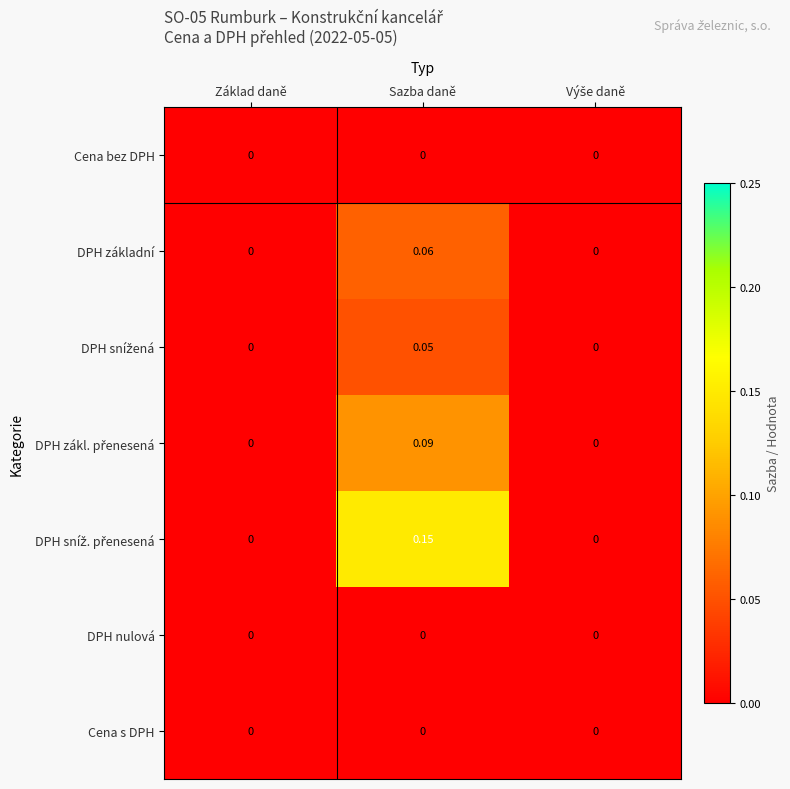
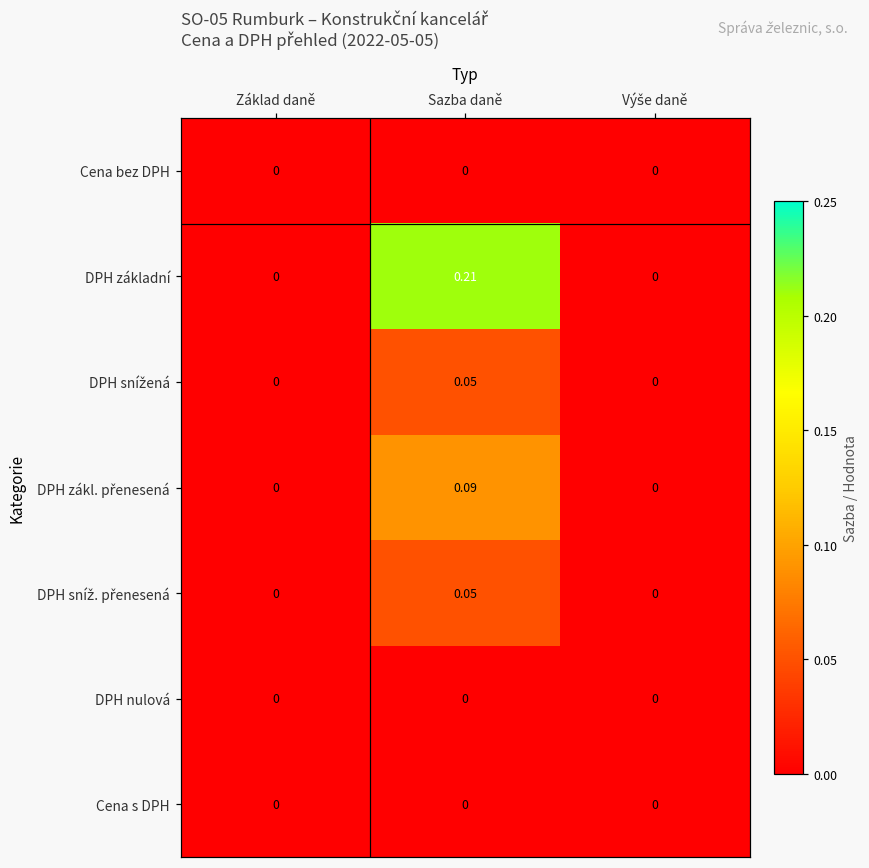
DPH základní, Sazba daně: 0.06 -> 0.21
DPH sníž. přenesená, Sazba daně: 0.15 -> 0.05
